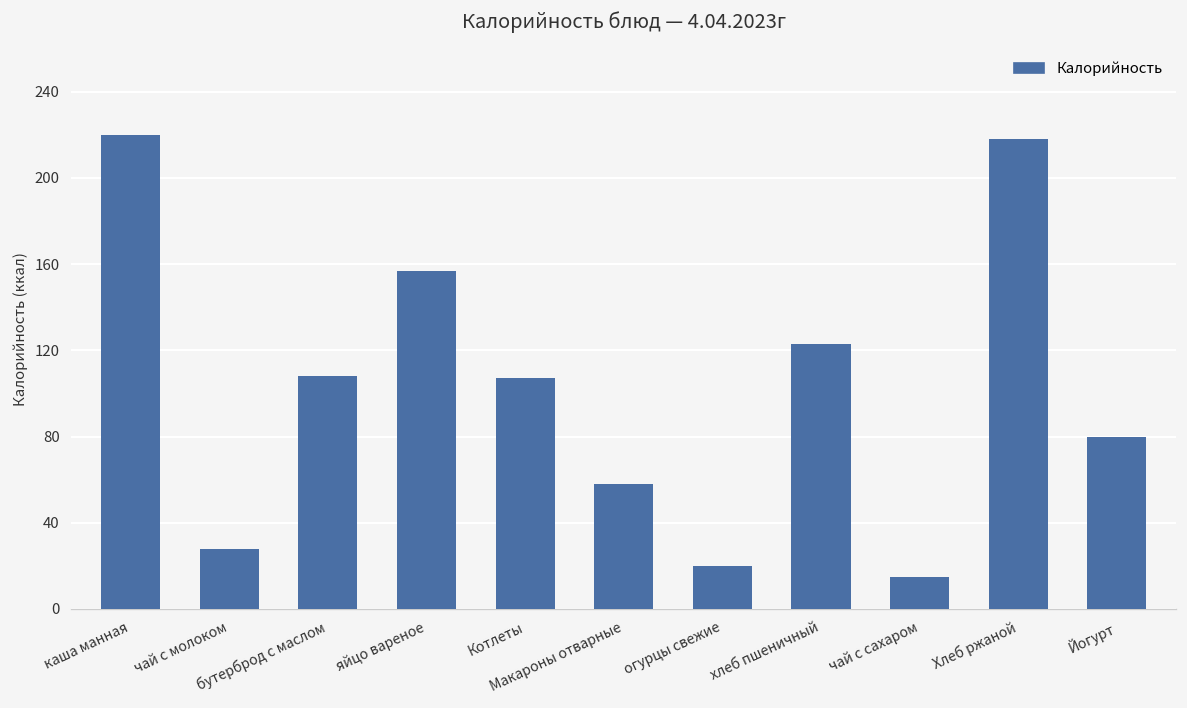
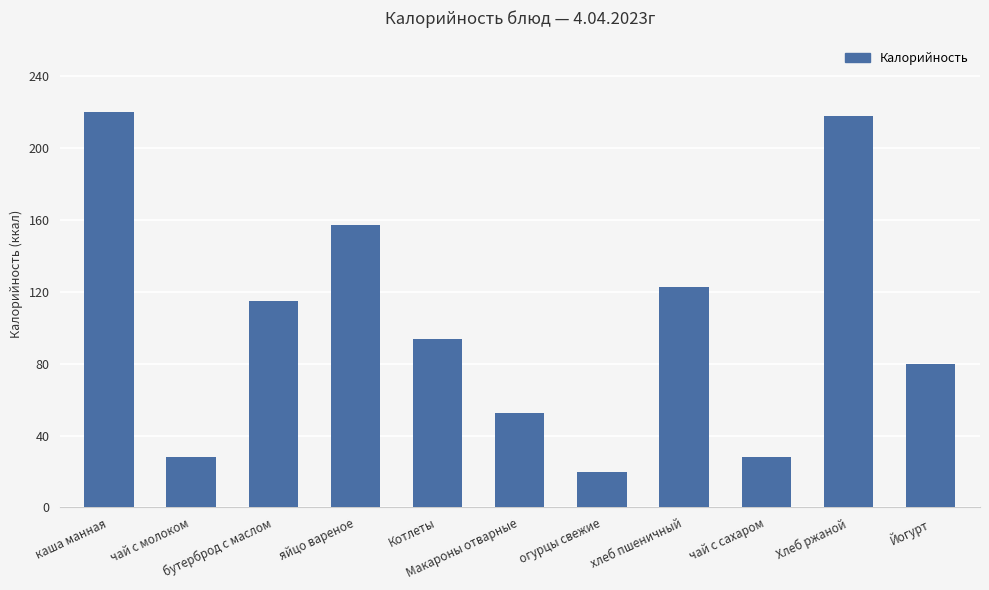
бутерброд с маслом: 108 -> 115
Котлеты: 107 -> 94
Макароны отварные: 58 -> 53
чай с сахаром: 15 -> 28
